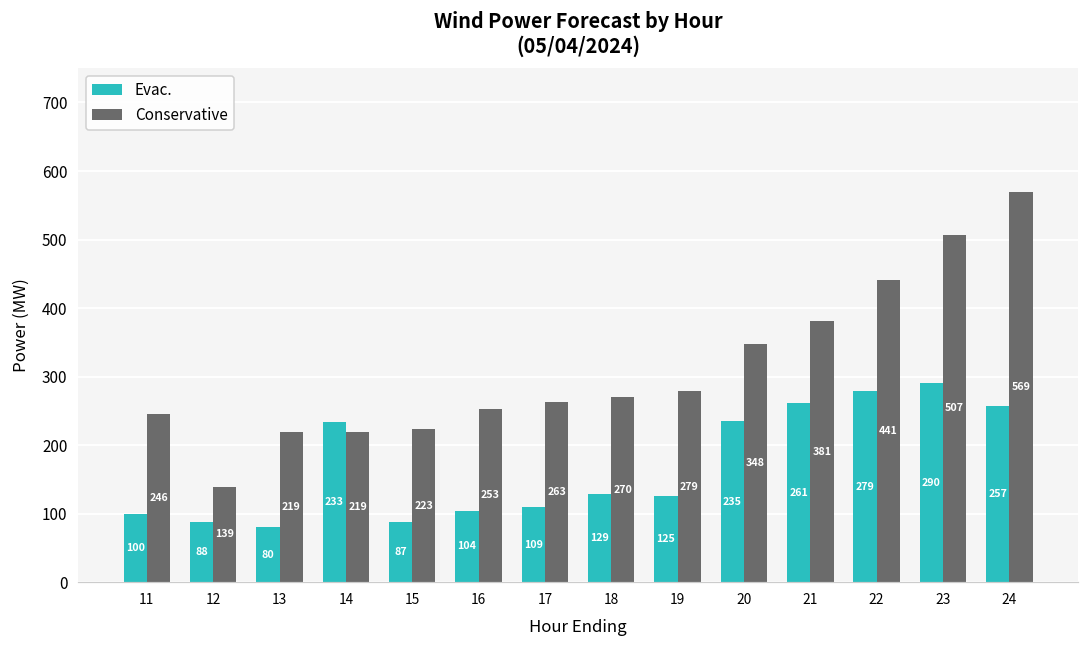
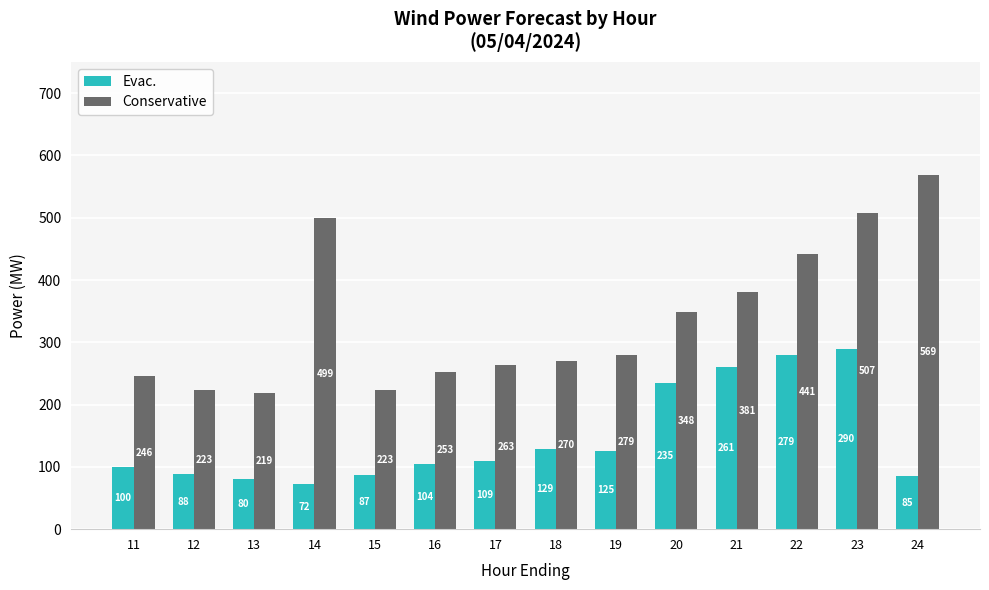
Conservative, 12: 139 -> 223
Evac., 14: 233 -> 72
Conservative, 14: 219 -> 499
Evac., 24: 257 -> 85
